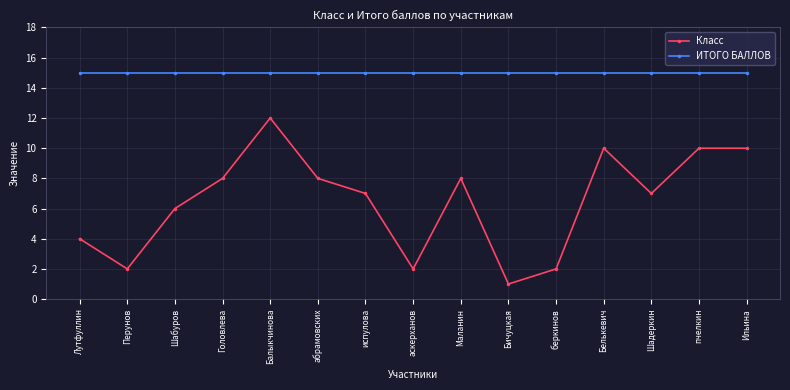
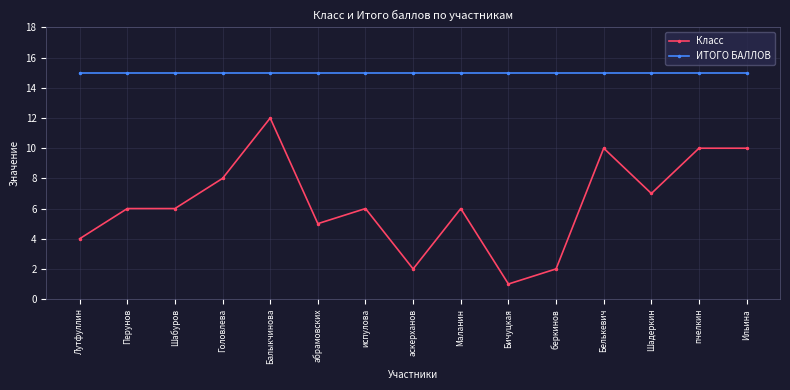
Класс, Перунов: 2 -> 6
Класс, абрамовских: 8 -> 5
Класс, испулова: 7 -> 6
Класс, Маланин: 8 -> 6
